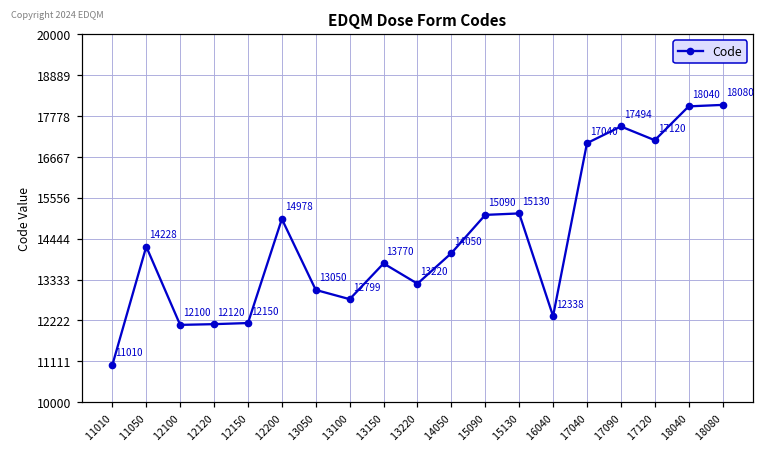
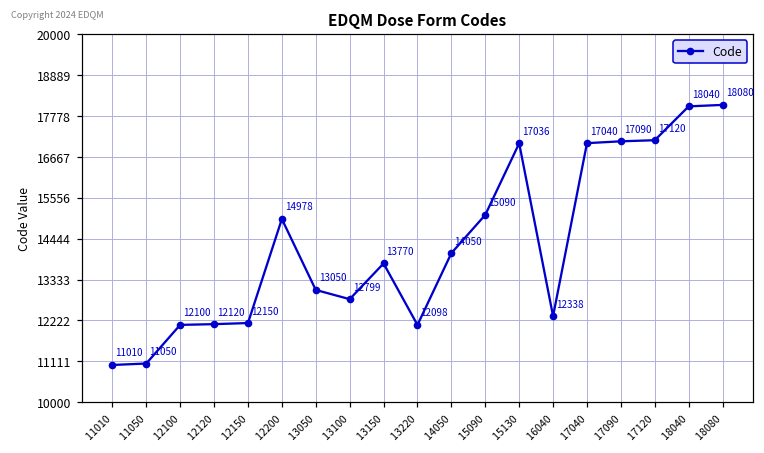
11050: 14228 -> 11050
13220: 13220 -> 12098
15130: 15130 -> 17036
17090: 17494 -> 17090
